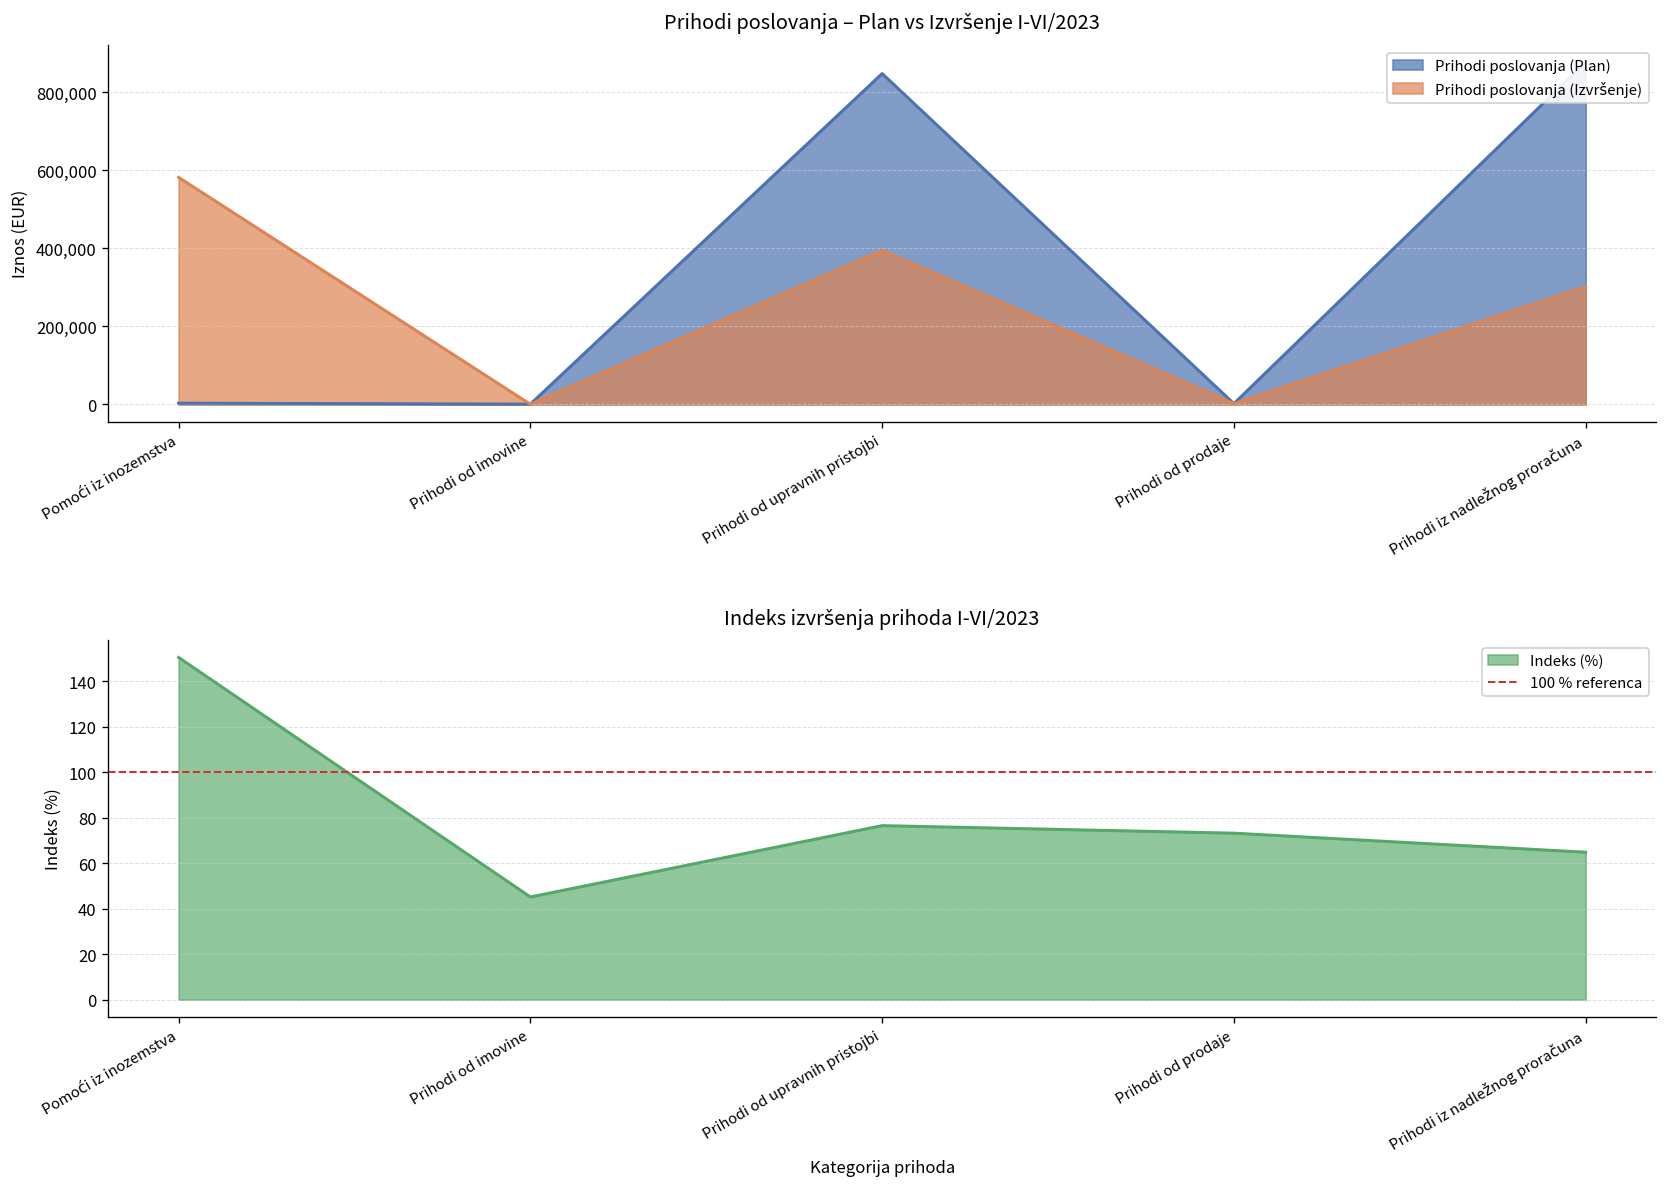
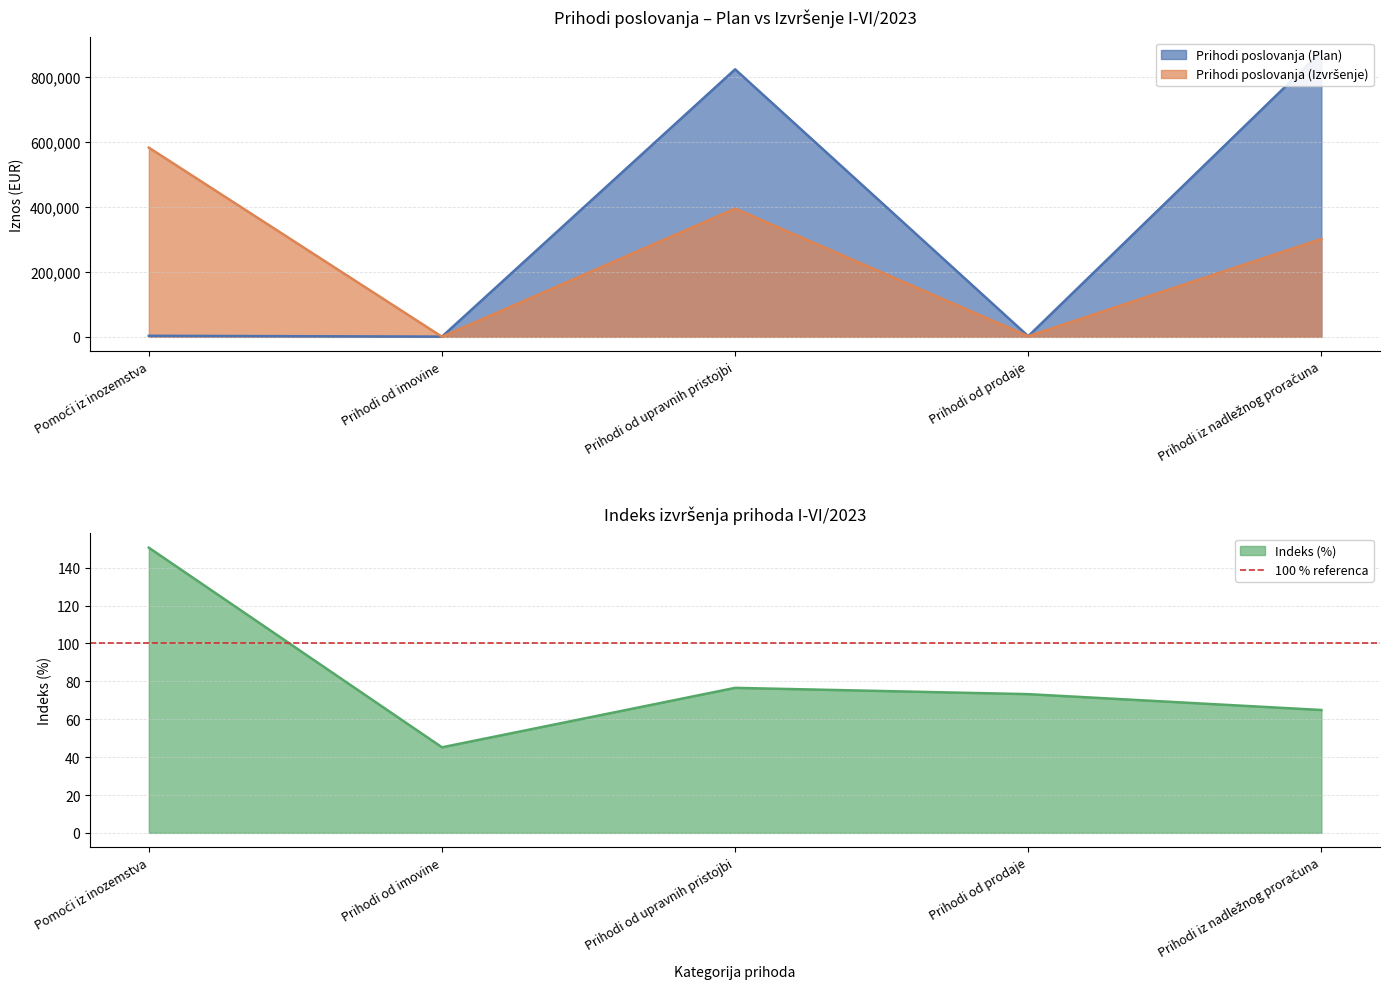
Prihodi poslovanja – Plan vs Izvršenje I-VI/2023, Prihodi poslovanja (Plan), Prihodi od upravnih pristojbi: 850,000 -> 820,000
